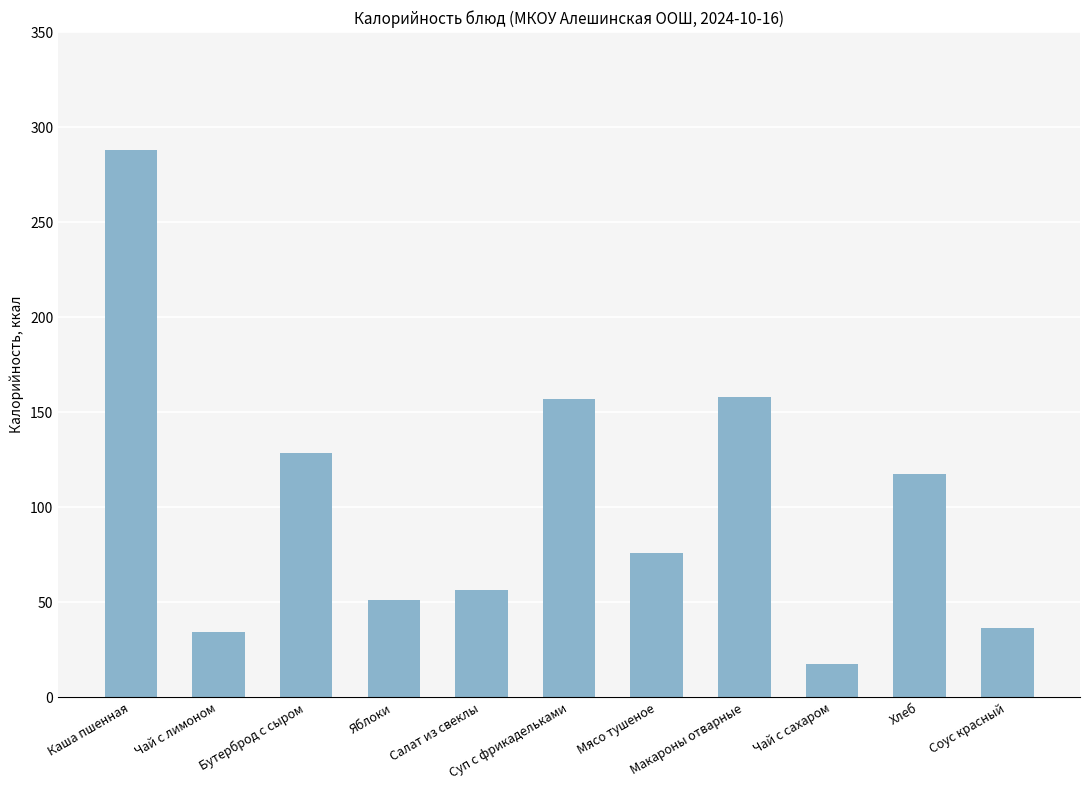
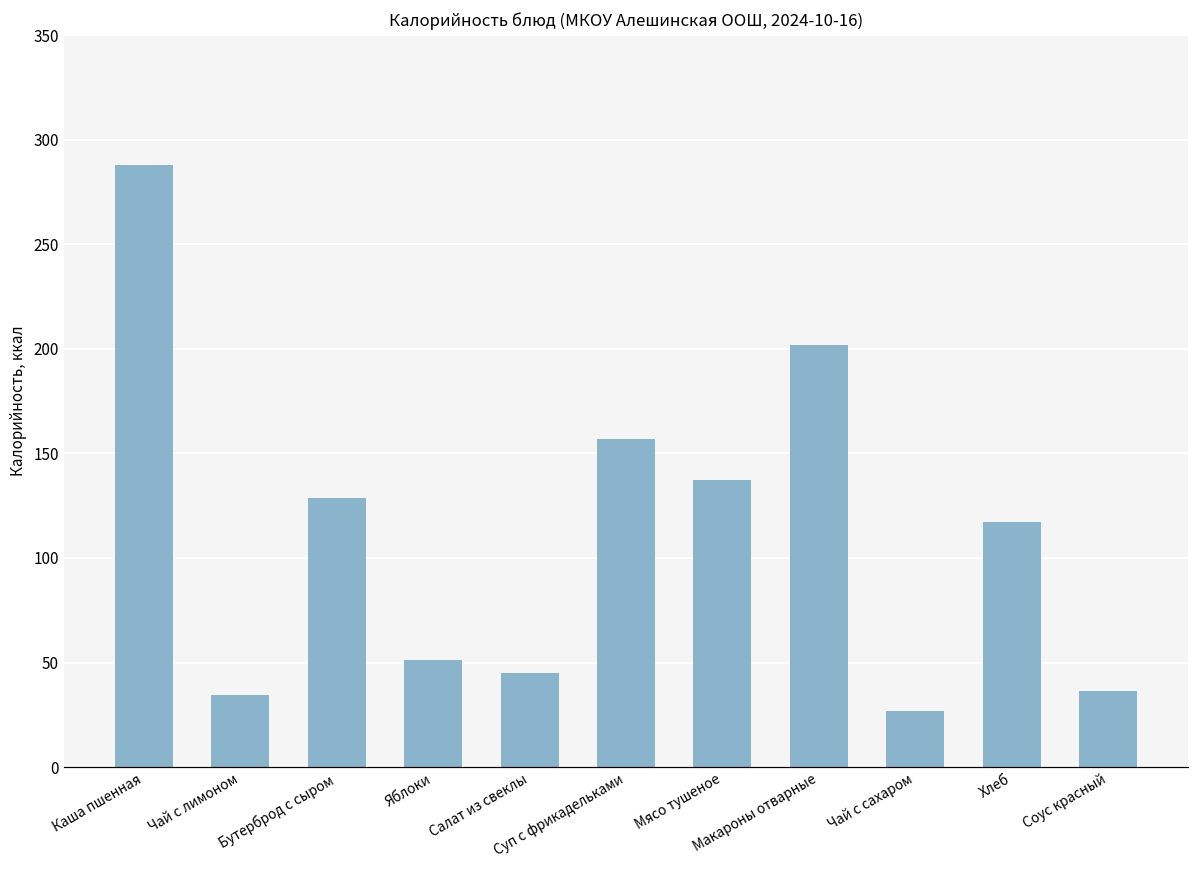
Салат из свеклы: 56 -> 45
Мясо тушеное: 76 -> 137
Макароны отварные: 158 -> 202
Чай с сахаром: 18 -> 27
